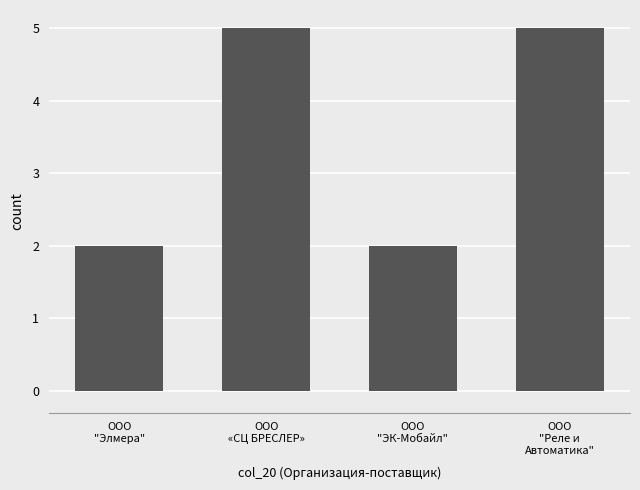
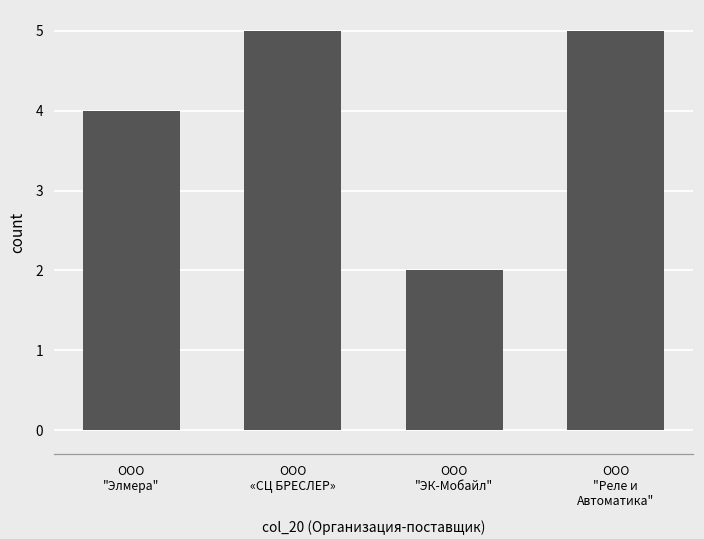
ООО "Элмера": 2 -> 4
